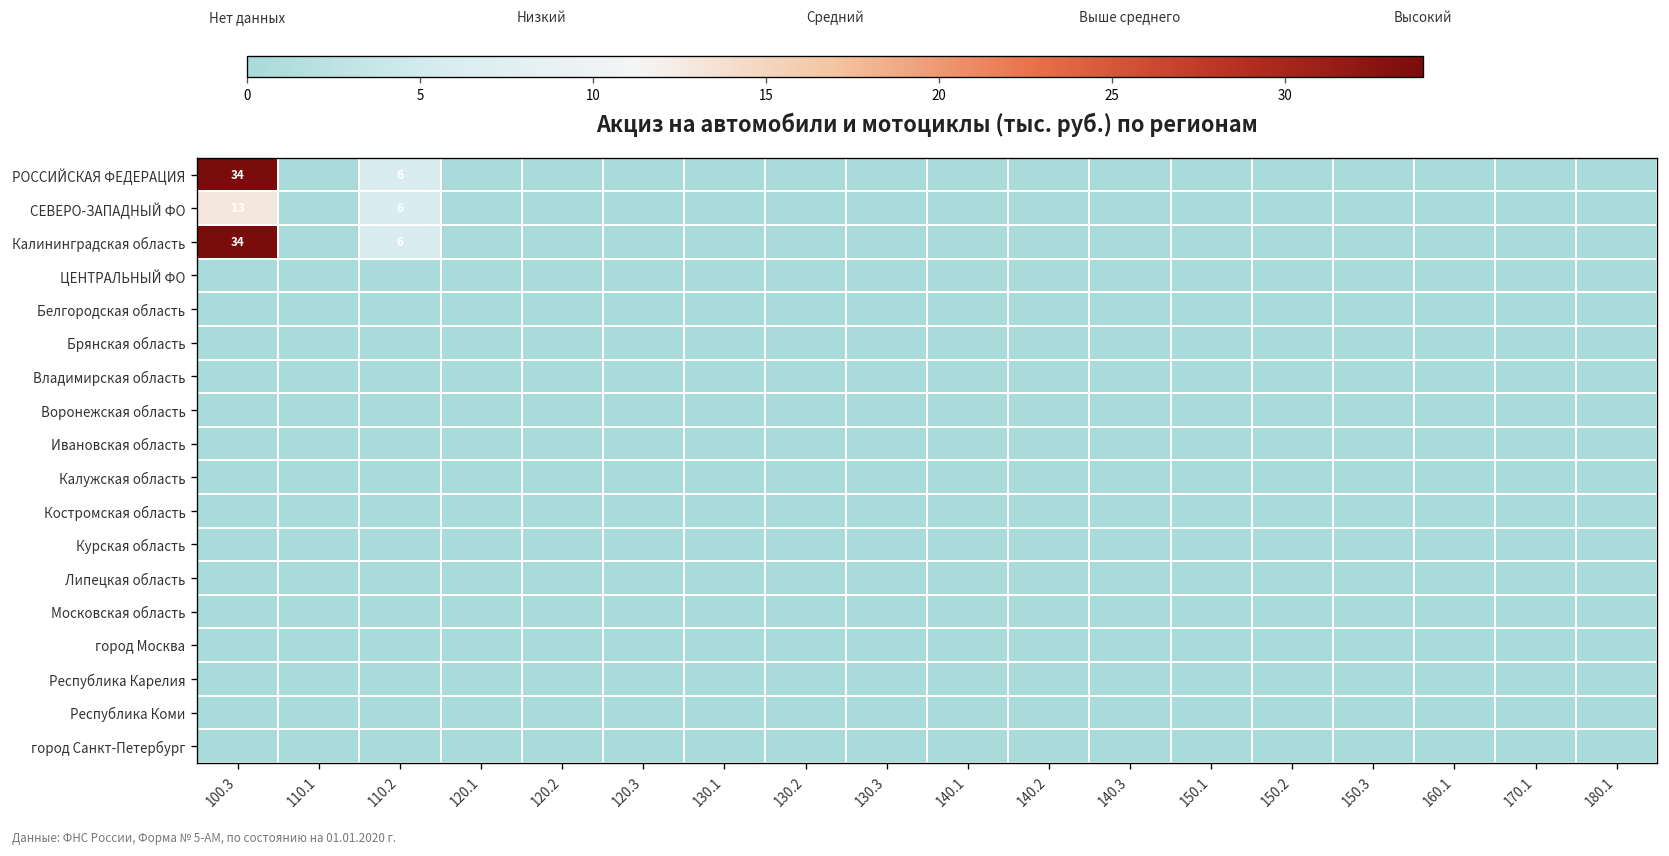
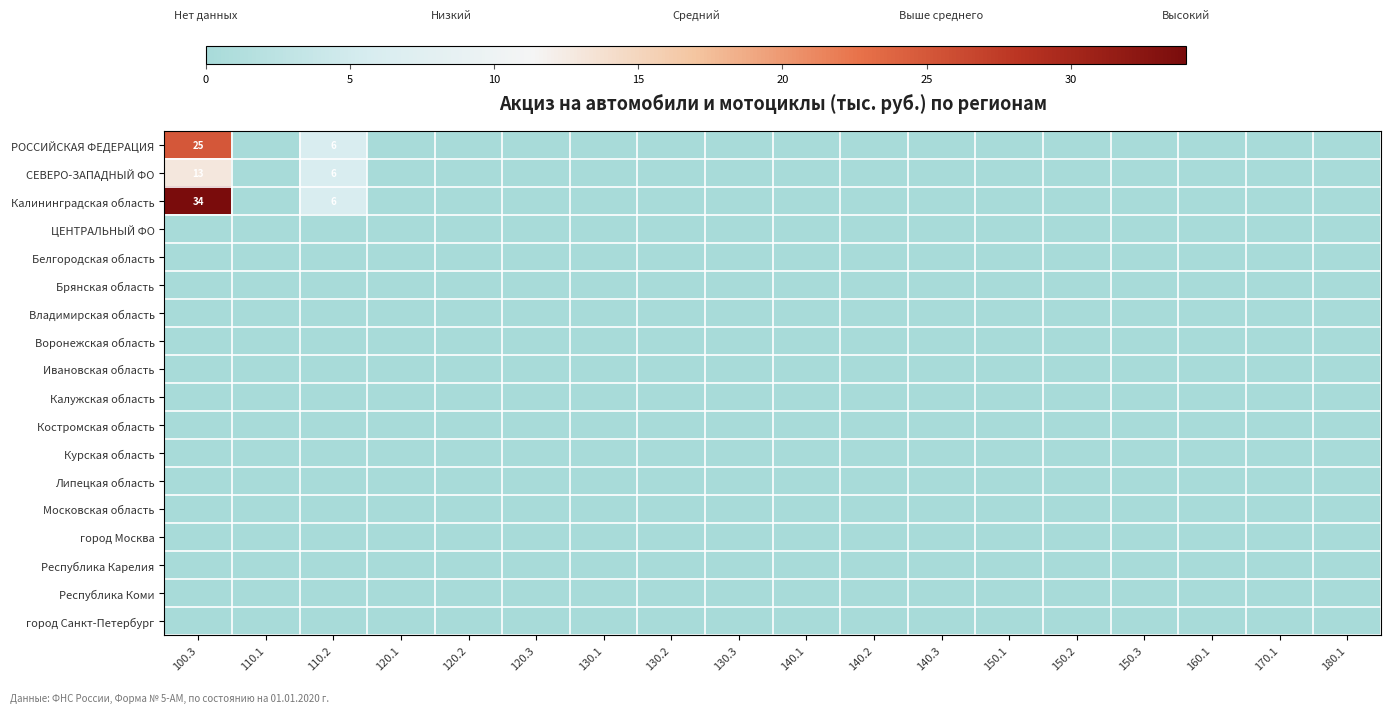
РОССИЙСКАЯ ФЕДЕРАЦИЯ, 100.3: 34 -> 25
